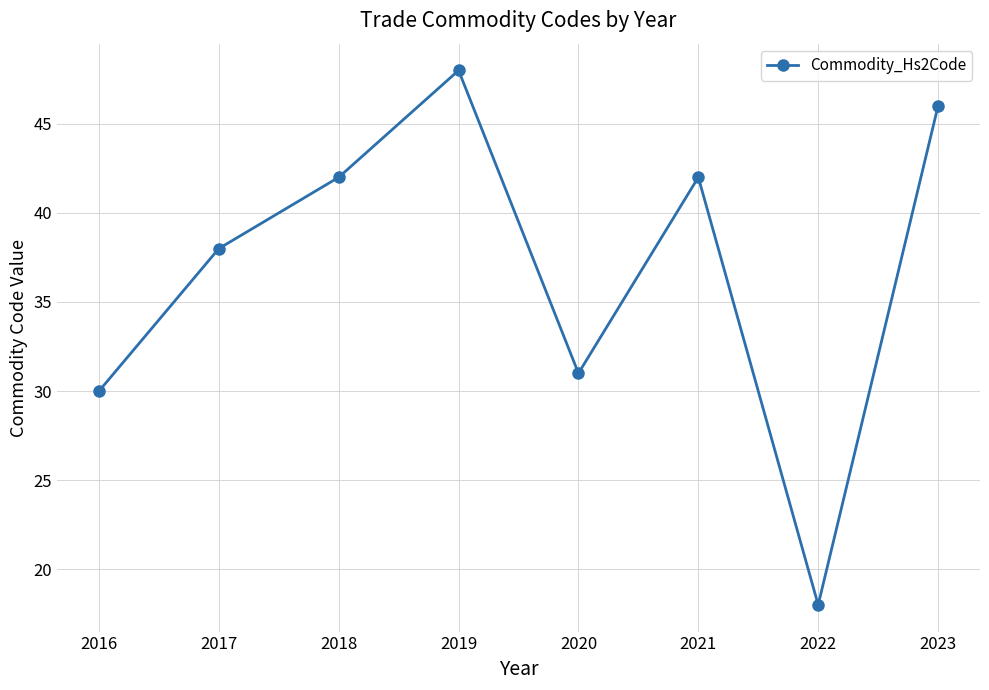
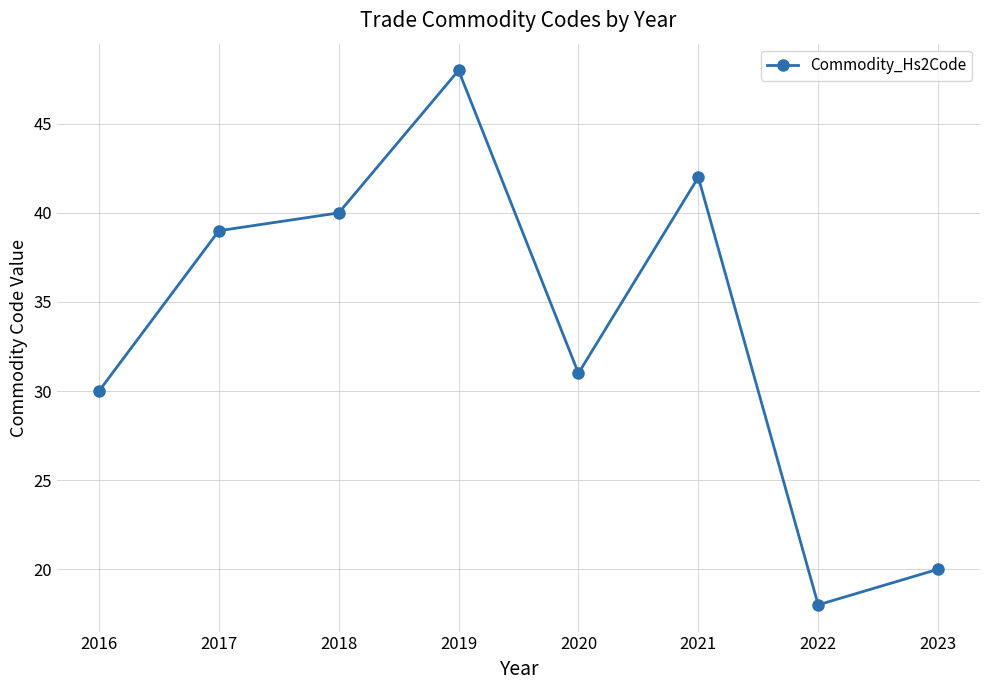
2017: 38 -> 39
2018: 42 -> 40
2023: 46 -> 20
